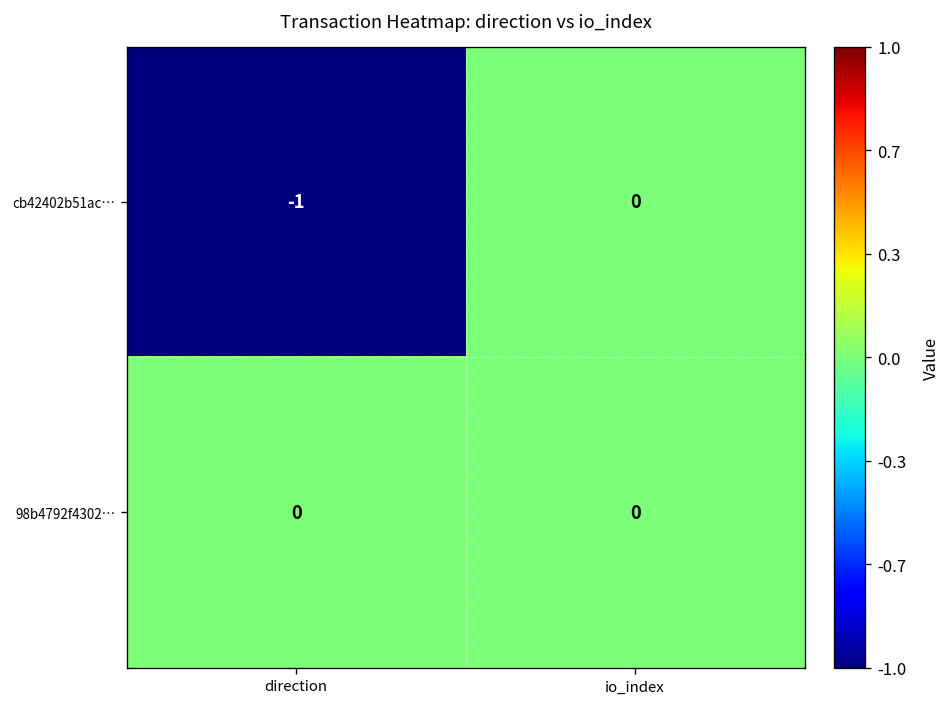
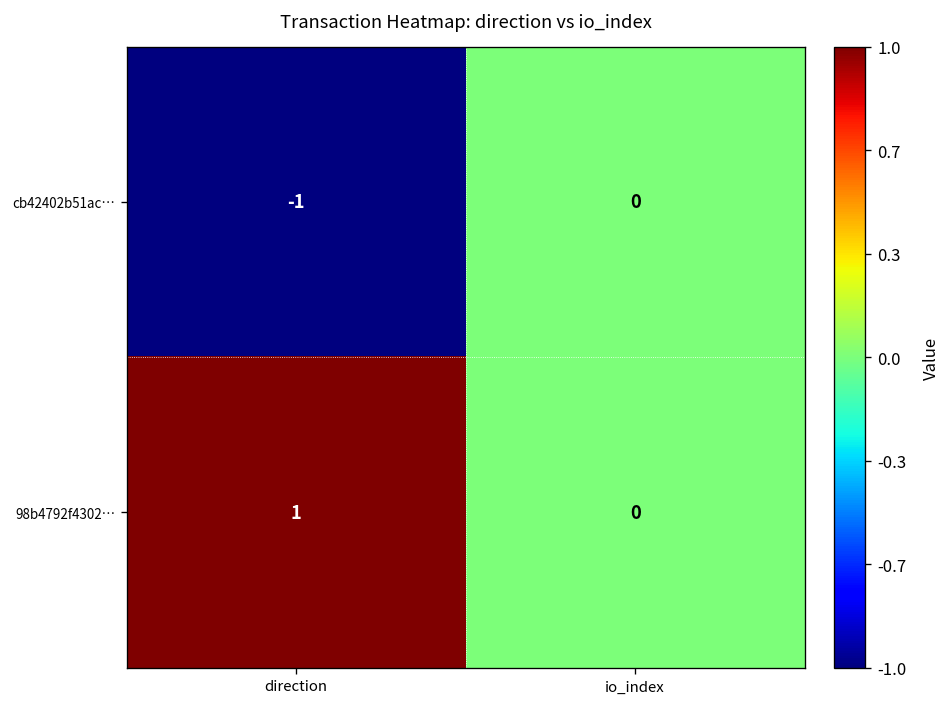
98b4792f4302…, direction: 0 -> 1
